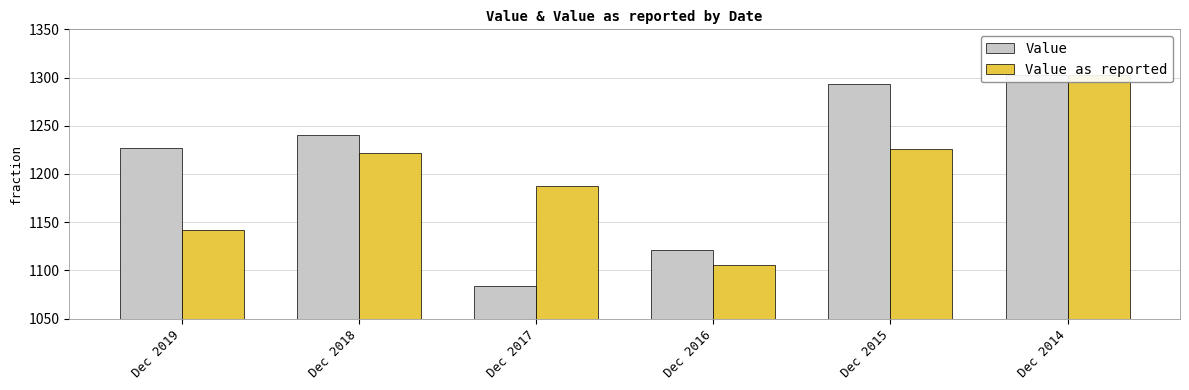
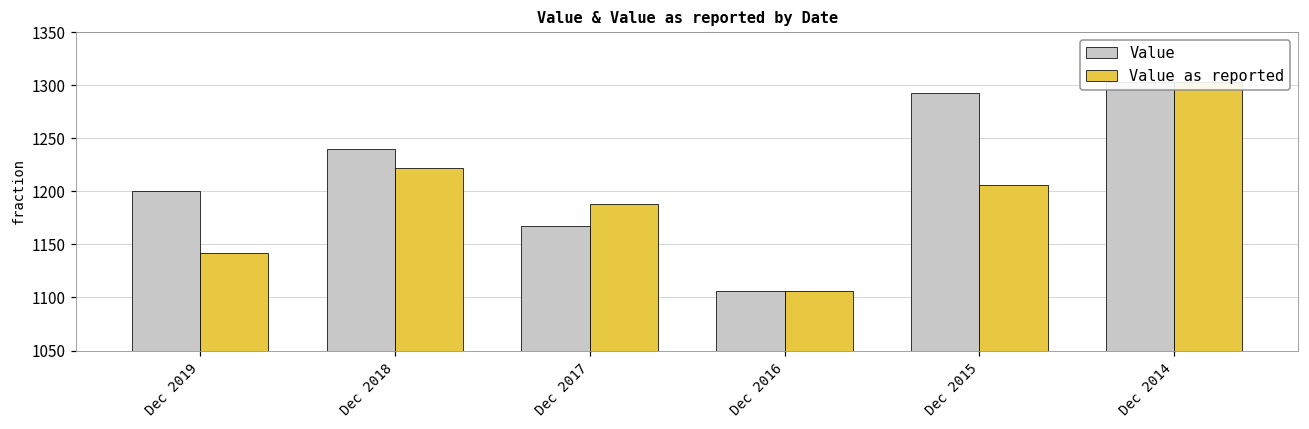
Value, Dec 2019: 1230 -> 1200
Value, Dec 2017: 1080 -> 1170
Value, Dec 2016: 1120 -> 1110
Value as reported, Dec 2015: 1230 -> 1210
